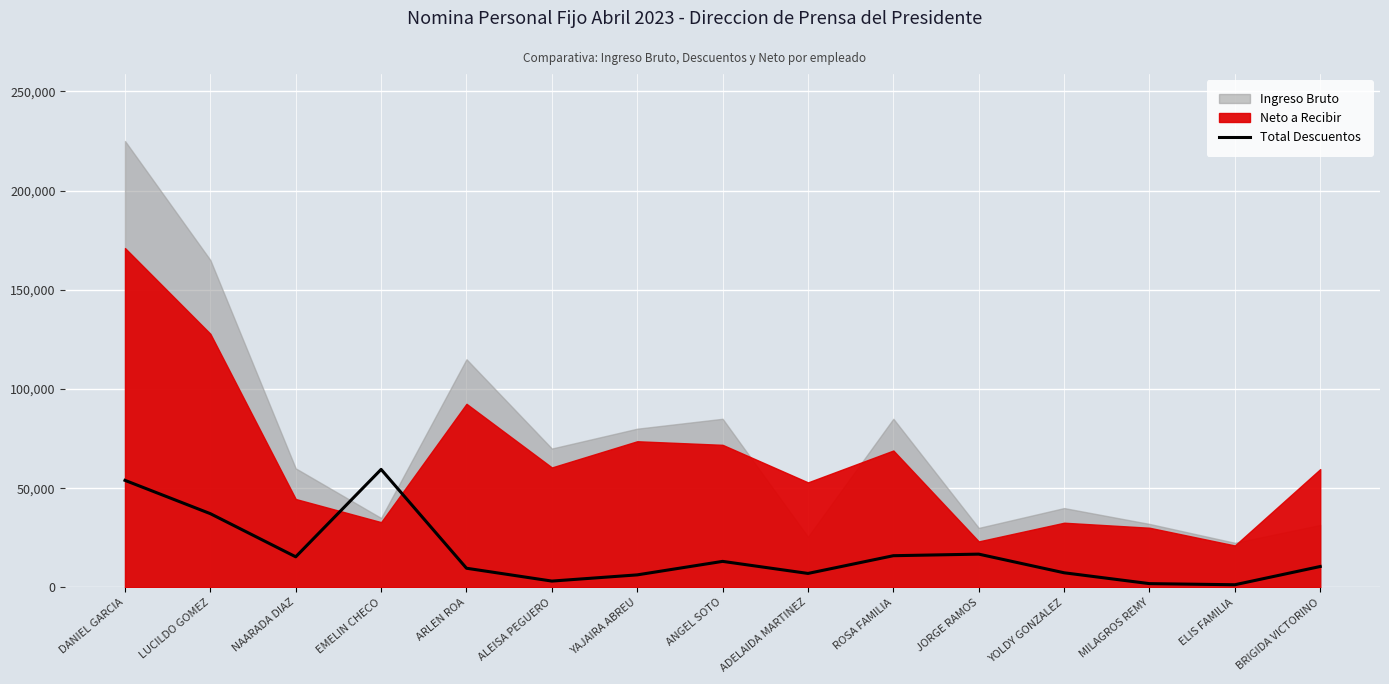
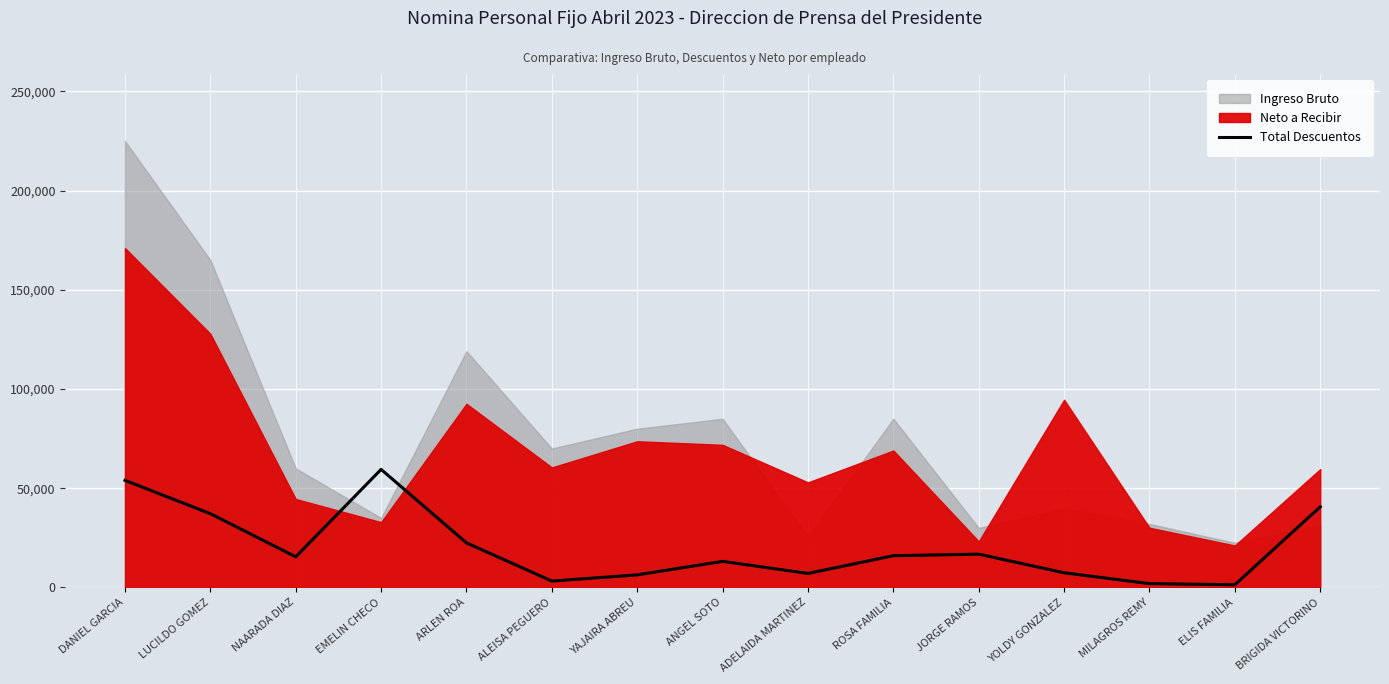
Total Descuentos, ARLEN ROA: 10,000 -> 22,000
Ingreso Bruto, ARLEN ROA: 115,000 -> 119,000
Neto a Recibir, YOLDY GONZALEZ: 33,000 -> 95,000
Total Descuentos, BRIGIDA VICTORINO: 11,000 -> 41,000
